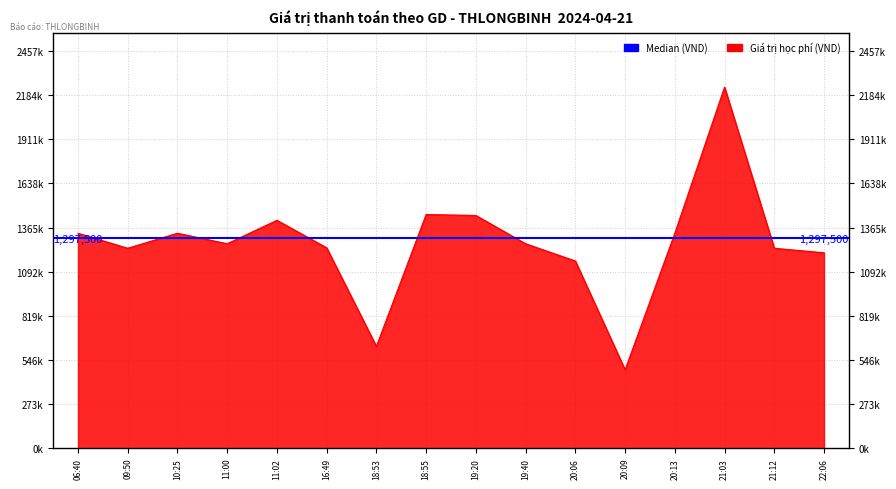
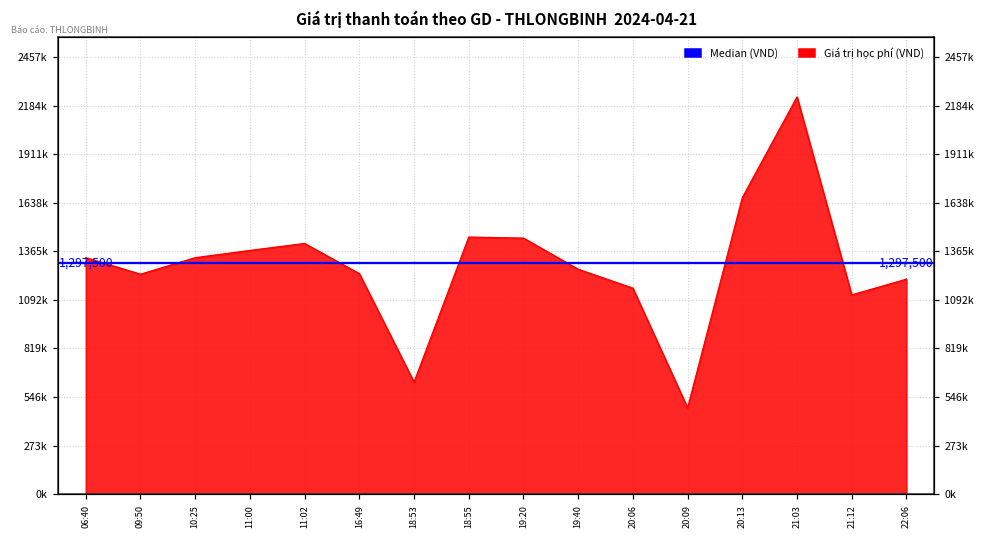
11:00: 1270000 -> 1370000
20:13: 1330000 -> 1670000
21:12: 1240000 -> 1120000
